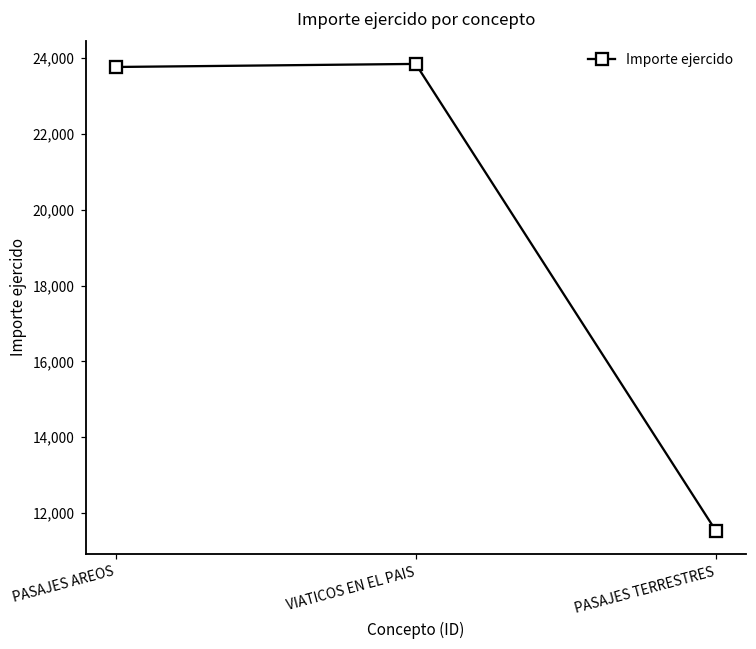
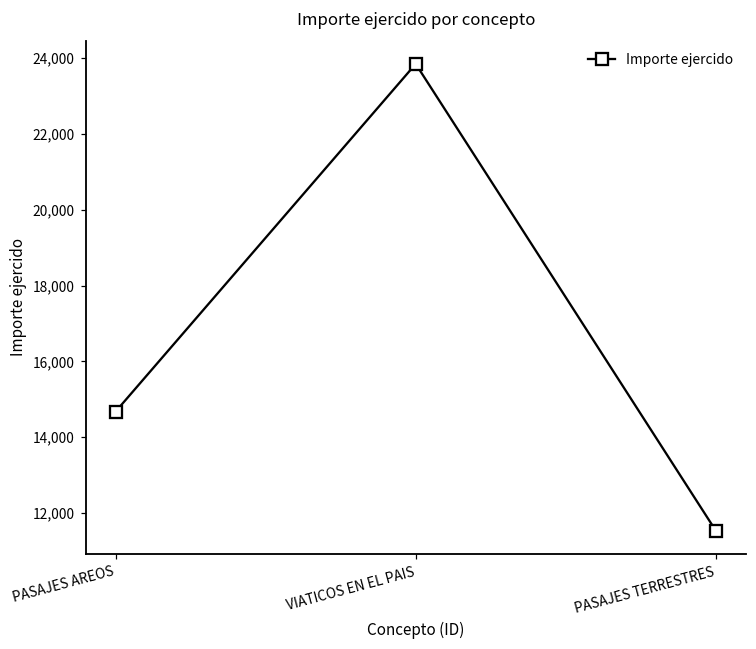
PASAJES AREOS: 23,800 -> 14,700
